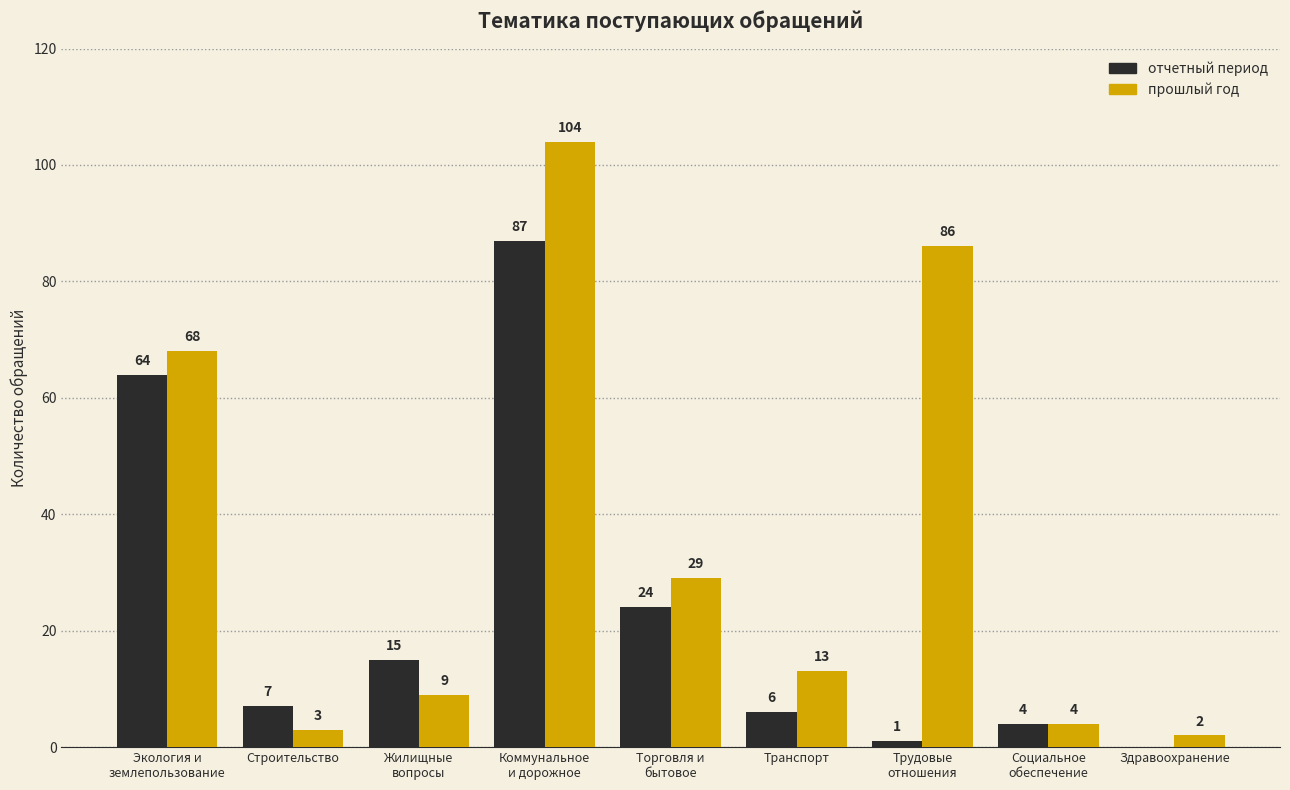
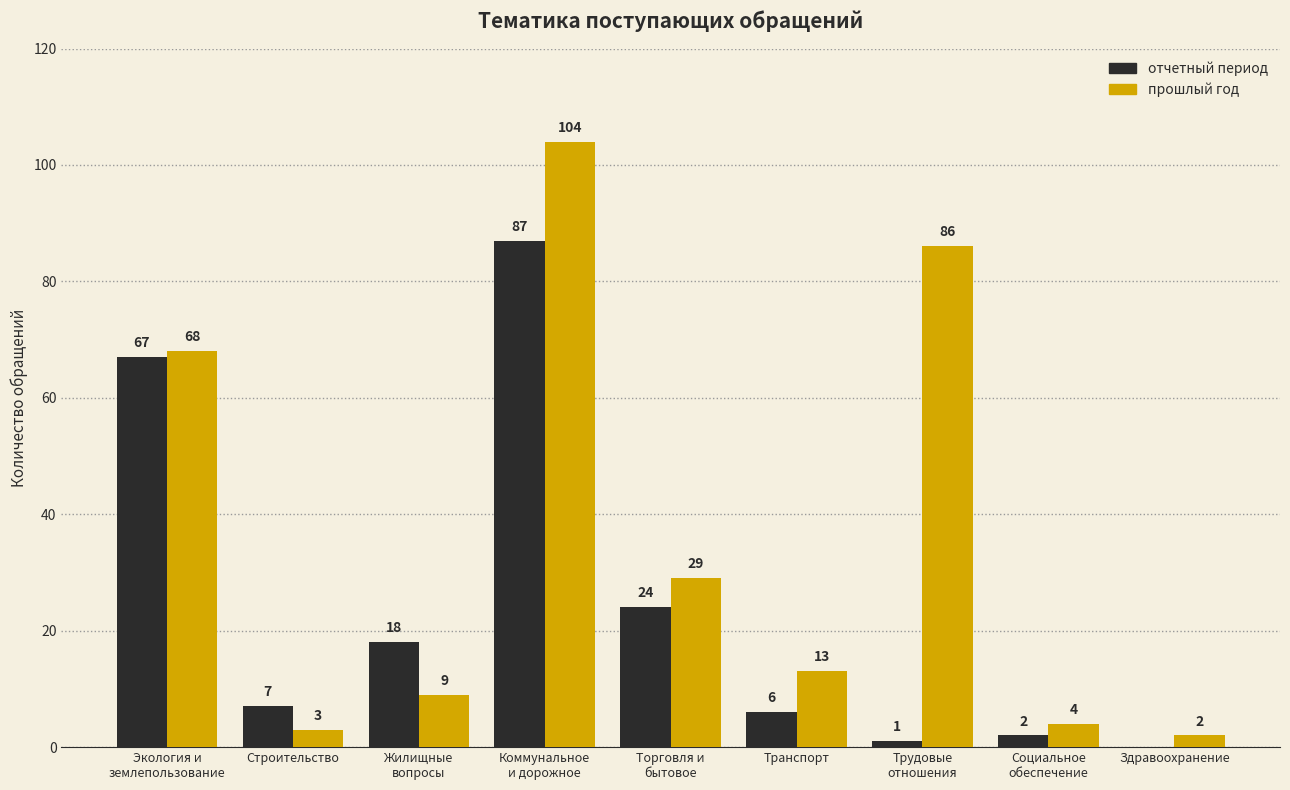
отчетный период, Экология и землепользование: 64 -> 67
отчетный период, Жилищные вопросы: 15 -> 18
отчетный период, Социальное обеспечение: 4 -> 2
